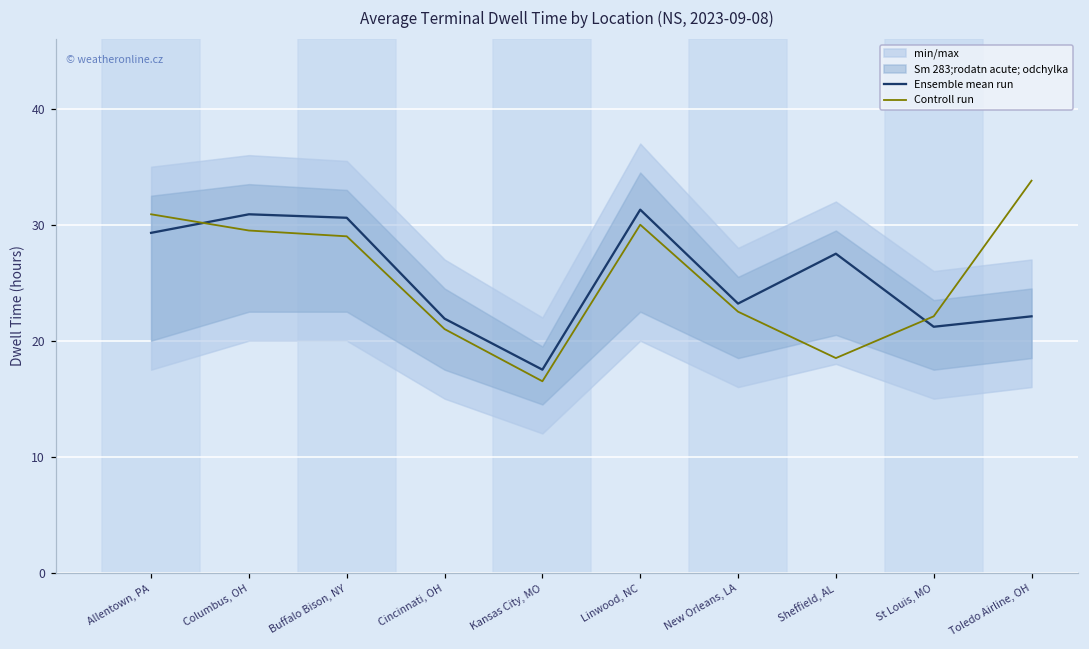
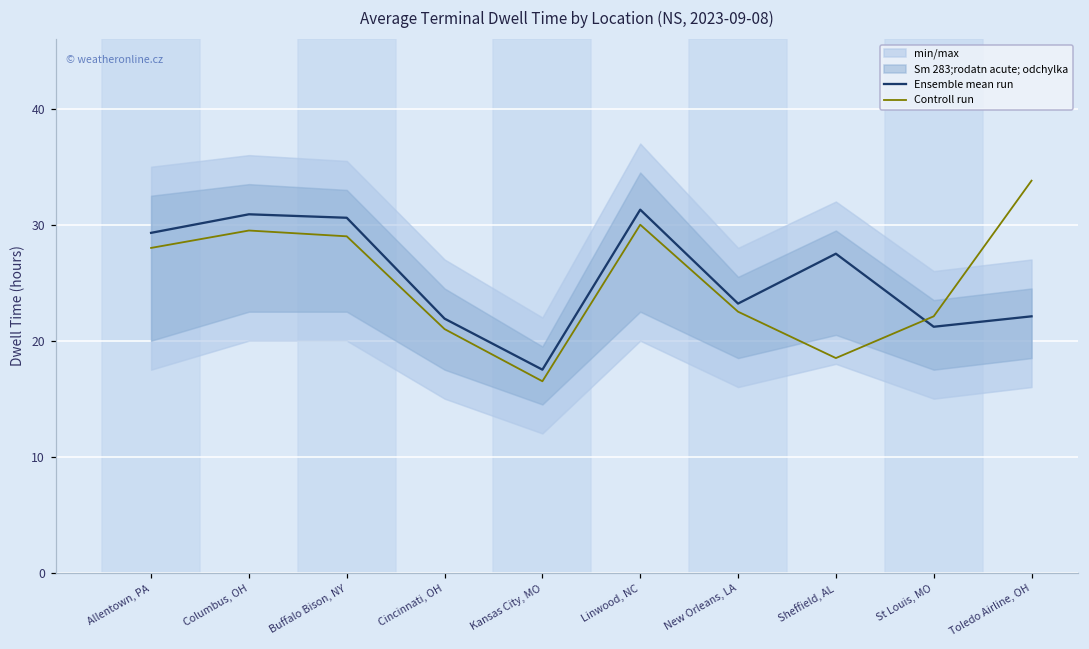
Controll run, Allentown, PA: 30.9 -> 28.0
